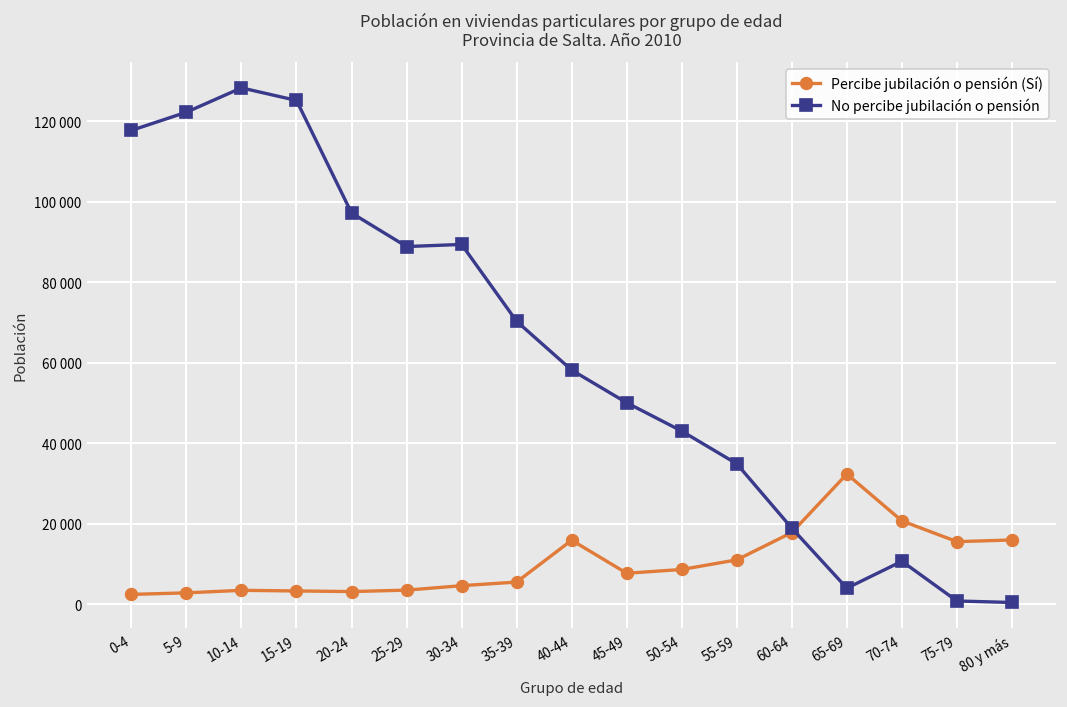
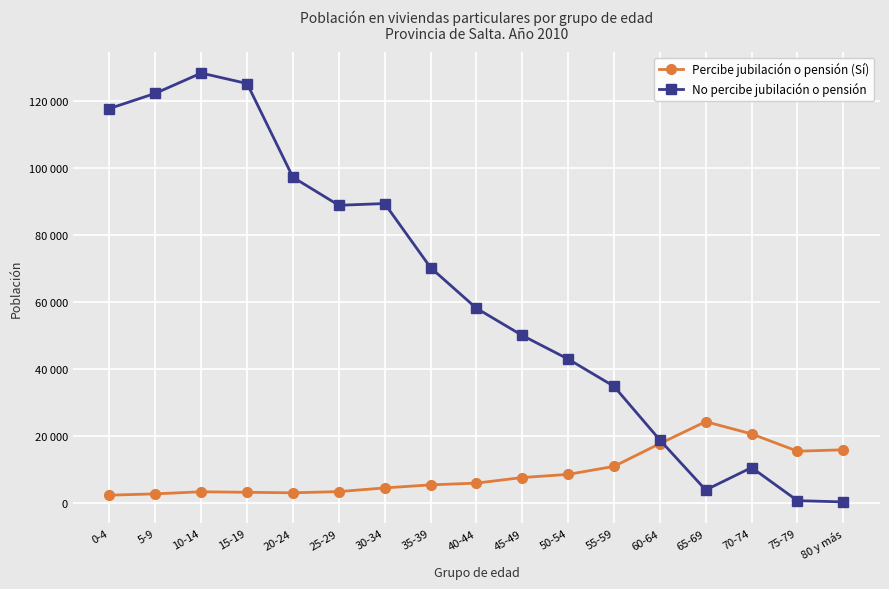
Percibe jubilación o pensión (Sí), 40-44: 16000 -> 6000
Percibe jubilación o pensión (Sí), 65-69: 32000 -> 24000
